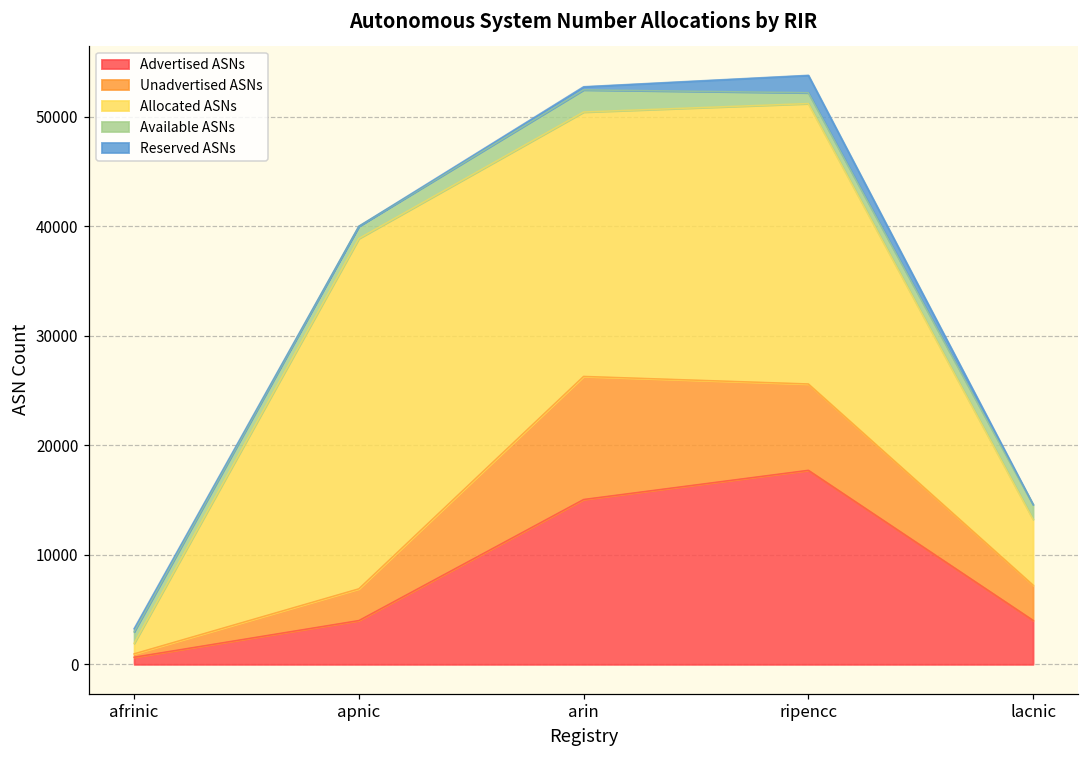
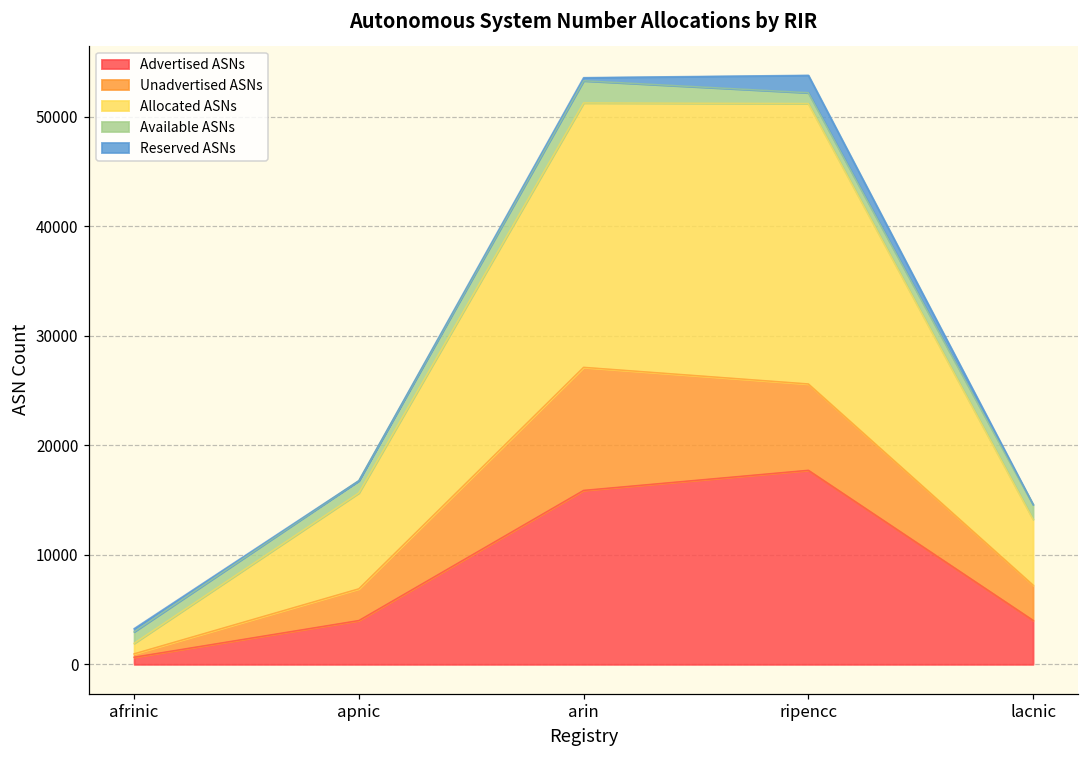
Allocated ASNs, apnic: 32000 -> 9000
Advertised ASNs, arin: 15000 -> 16000
